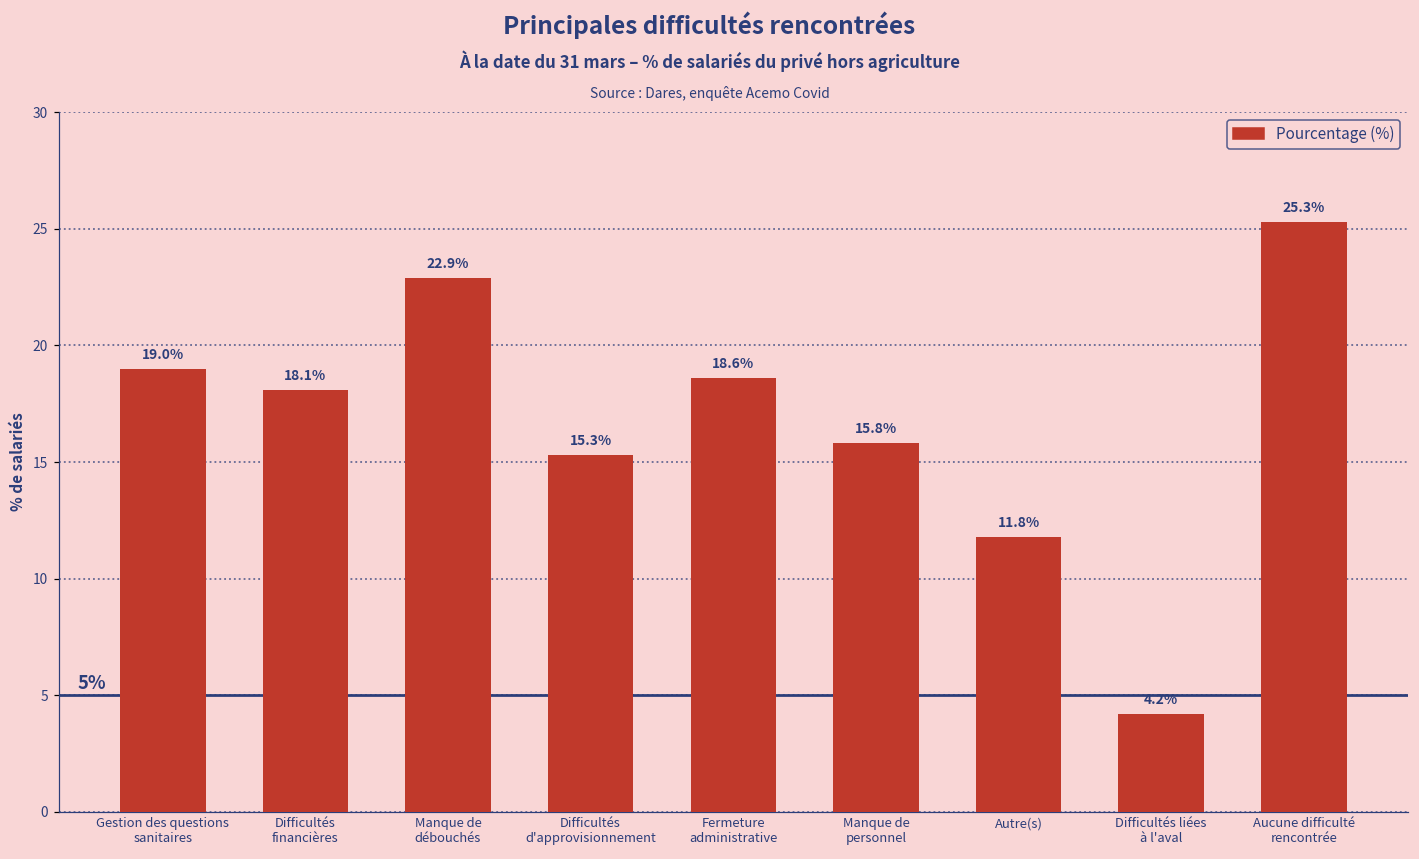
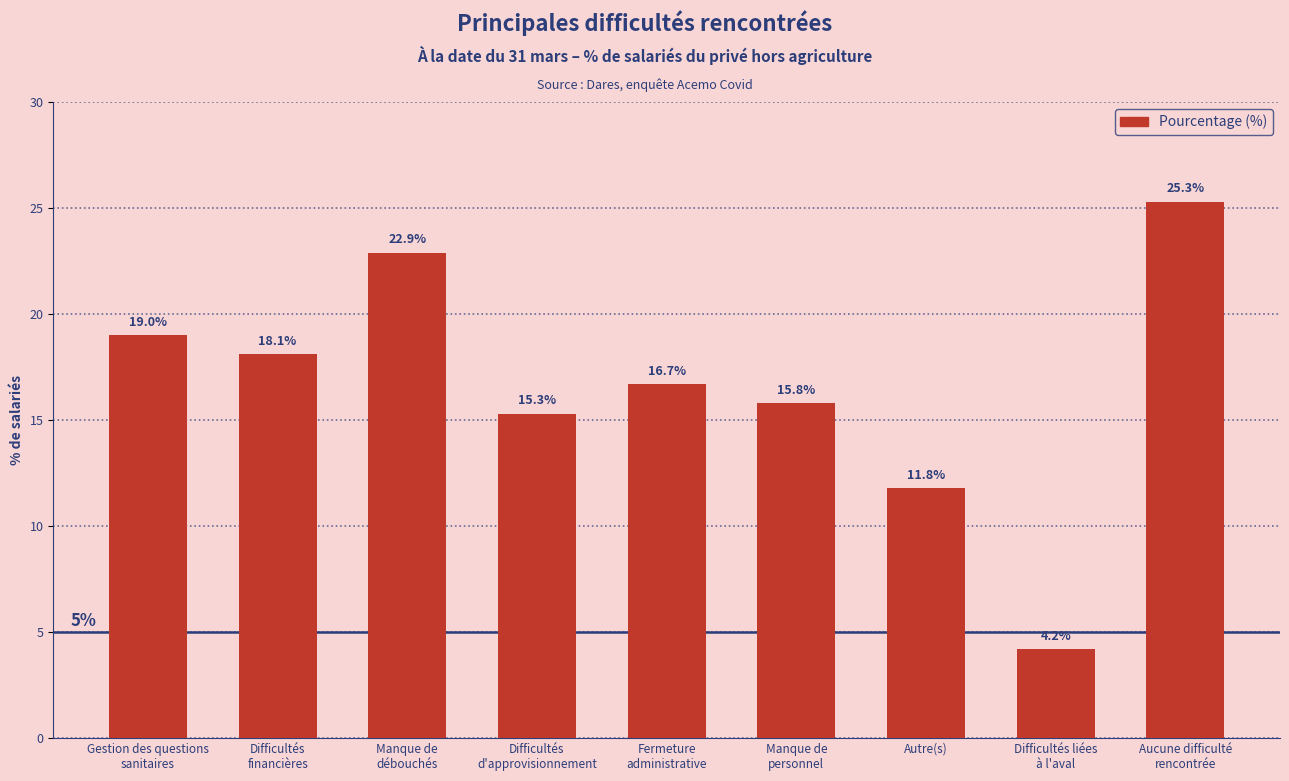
Fermeture administrative: 18.6% -> 16.7%
